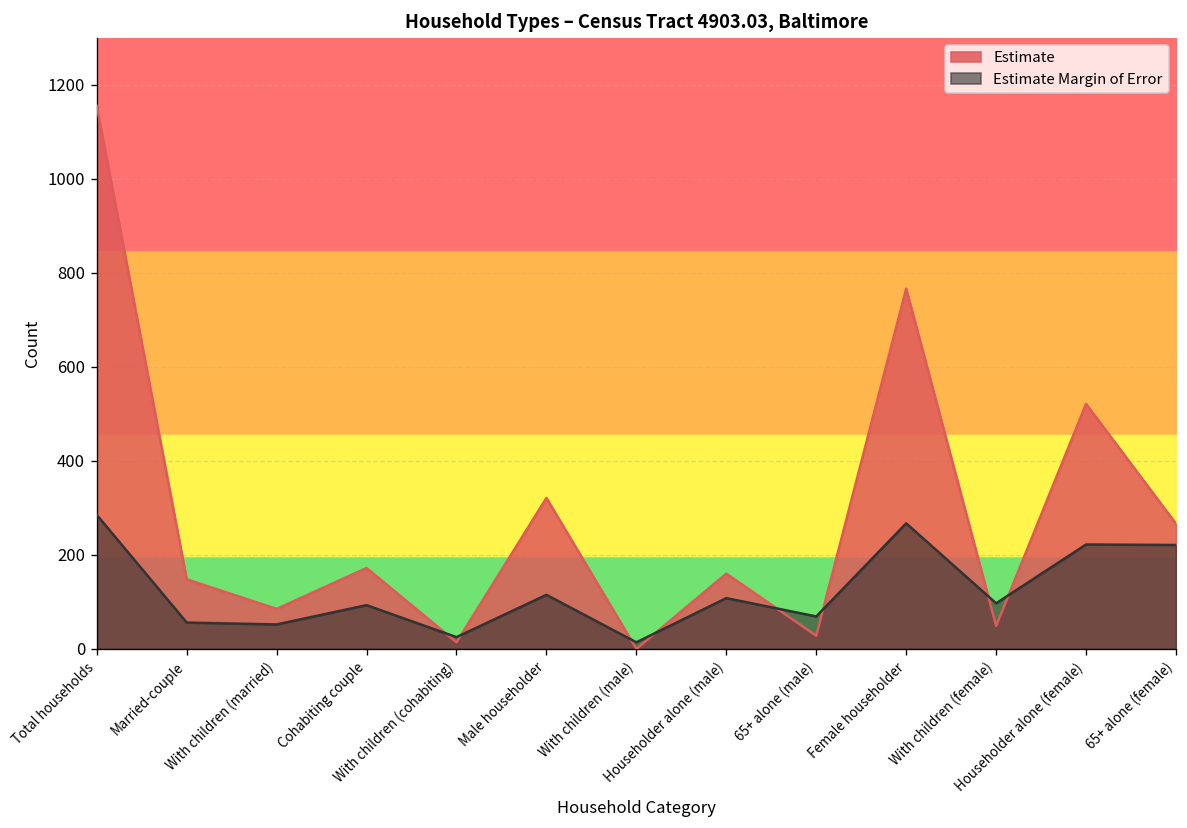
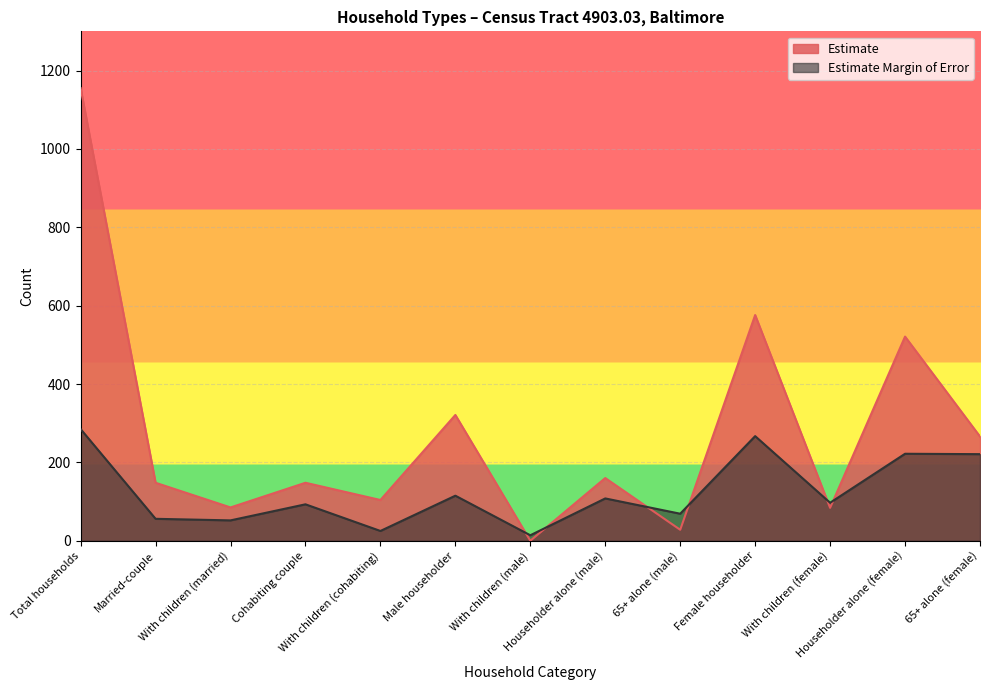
Estimate, Cohabiting couple: 170 -> 150
Estimate, With children (cohabiting): 10 -> 100
Estimate, Female householder: 770 -> 580
Estimate, With children (female): 50 -> 80
